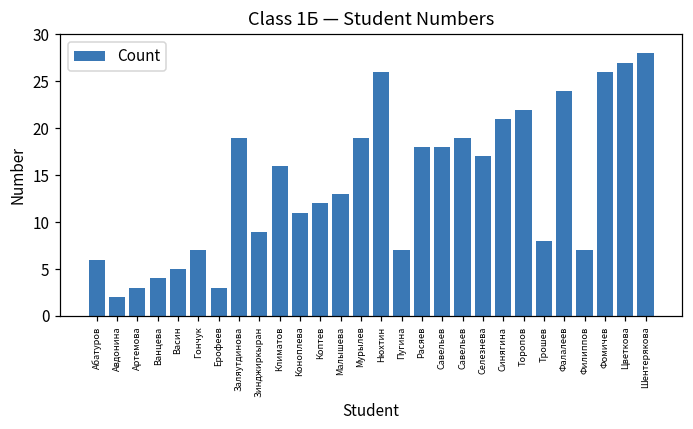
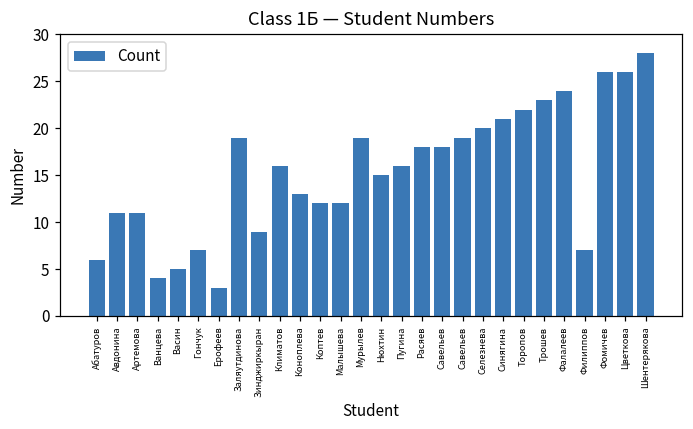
Авдонина: 2 -> 11
Артемова: 3 -> 11
Коноплева: 11 -> 13
Малышева: 13 -> 12
Нюхтин: 26 -> 15
Пугина: 7 -> 16
Селезнева: 17 -> 20
Трошев: 8 -> 23
Цветкова: 27 -> 26
